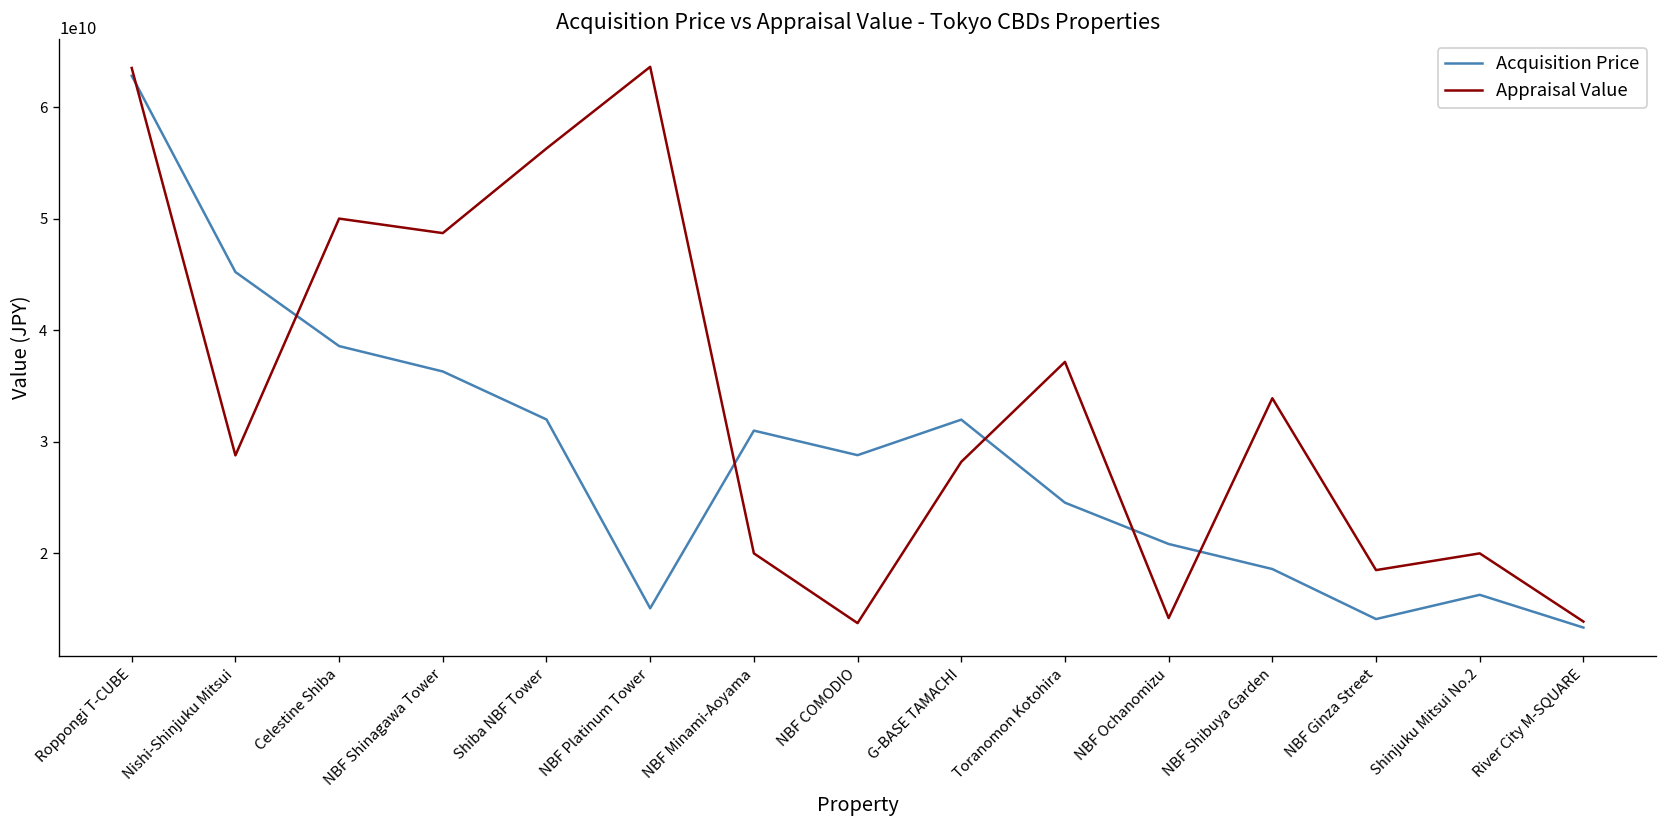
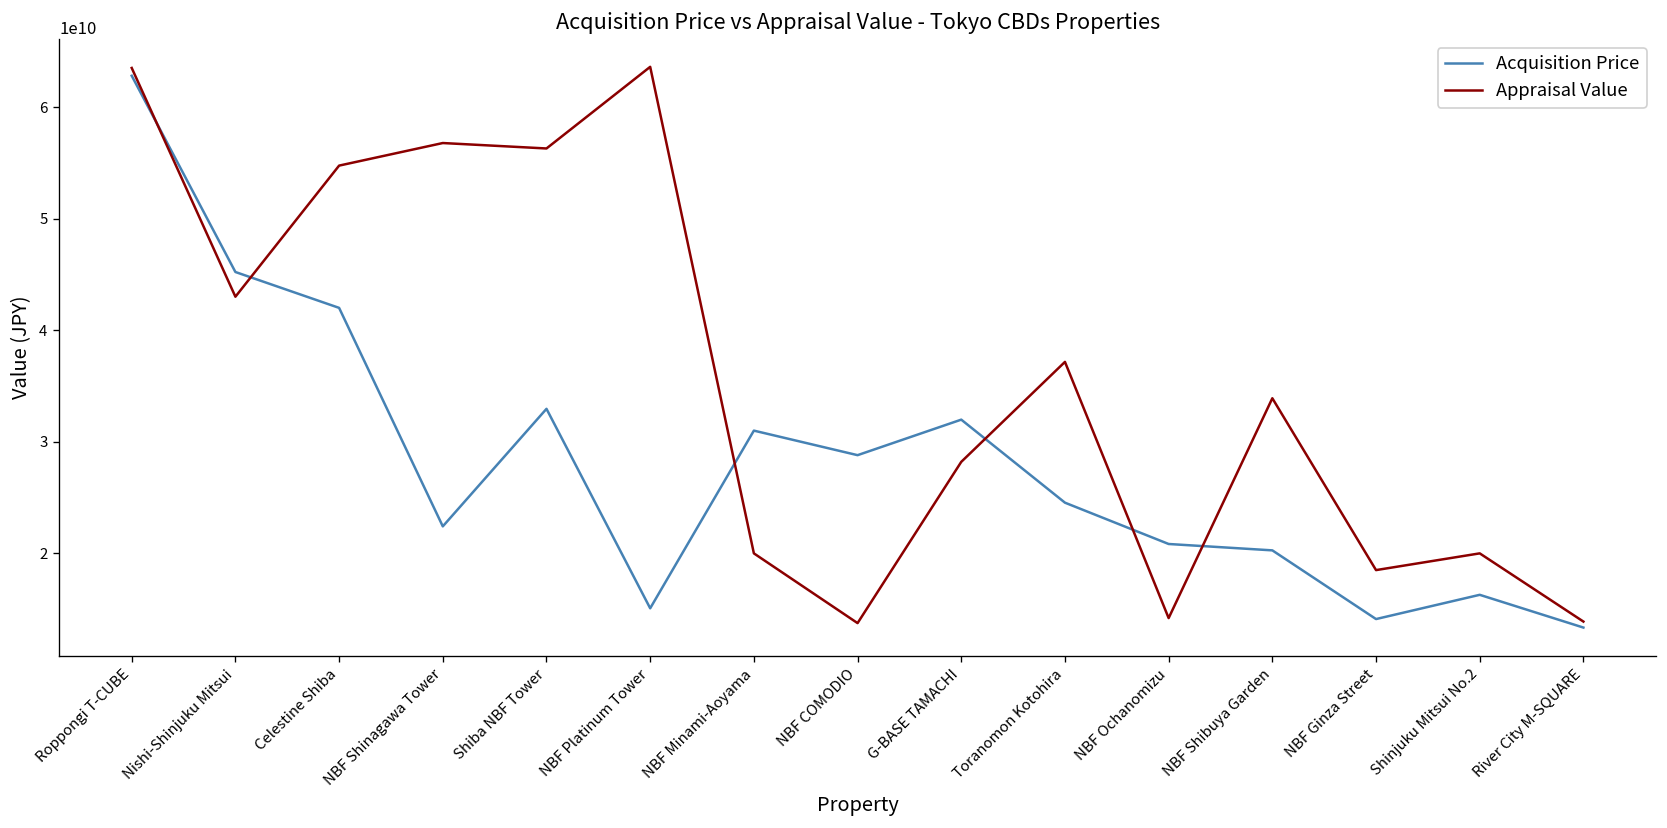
Appraisal Value, Nishi-Shinjuku Mitsui: 29000000000 -> 43000000000
Acquisition Price, Celestine Shiba: 39000000000 -> 42000000000
Appraisal Value, Celestine Shiba: 50000000000 -> 55000000000
Acquisition Price, NBF Shinagawa Tower: 36000000000 -> 22000000000
Appraisal Value, NBF Shinagawa Tower: 49000000000 -> 57000000000
Acquisition Price, Shiba NBF Tower: 32000000000 -> 33000000000
Acquisition Price, NBF Shibuya Garden: 19000000000 -> 20000000000
